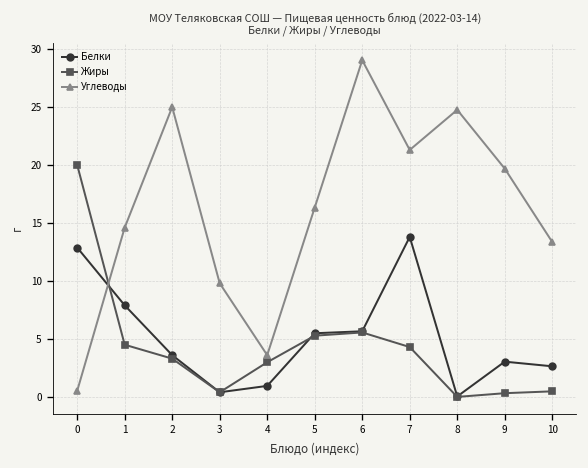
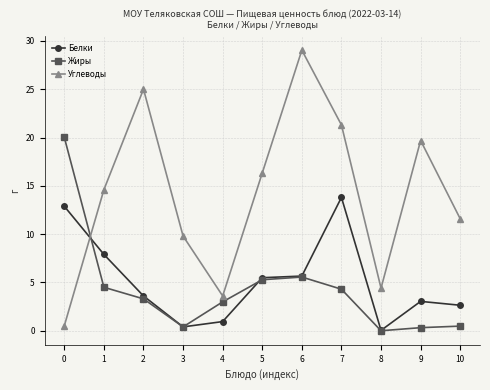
Углеводы, 8: 25 -> 4
Углеводы, 10: 13 -> 12
